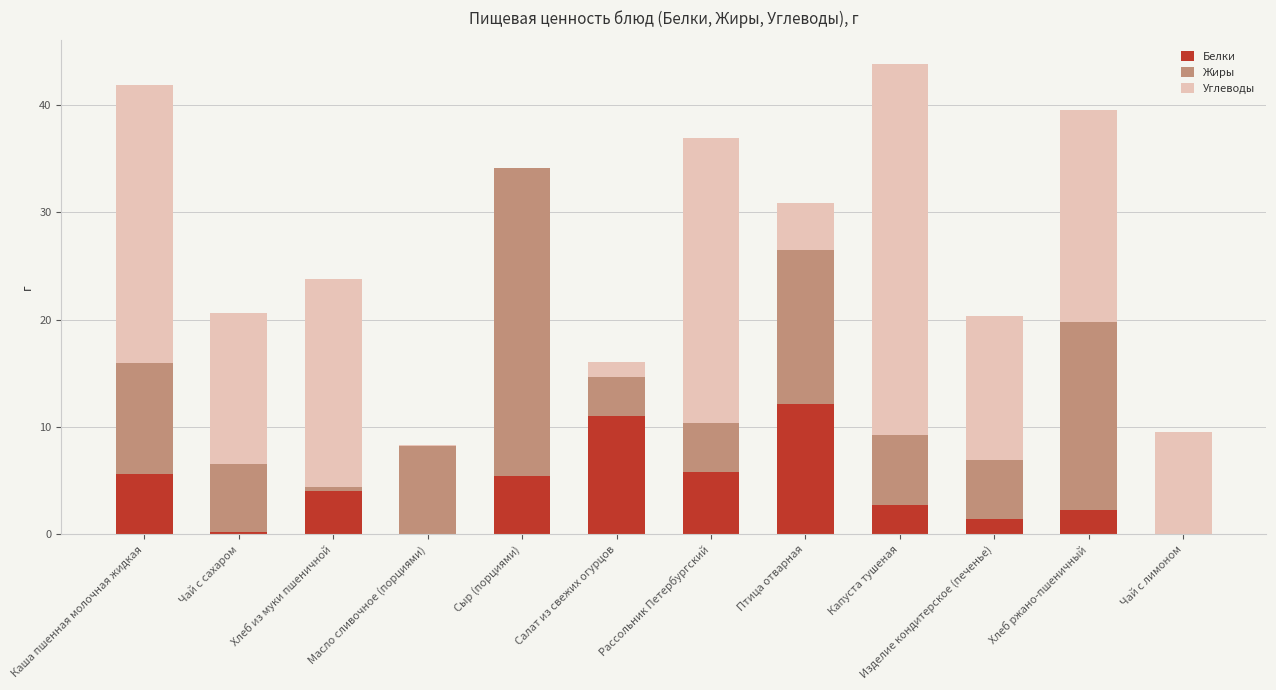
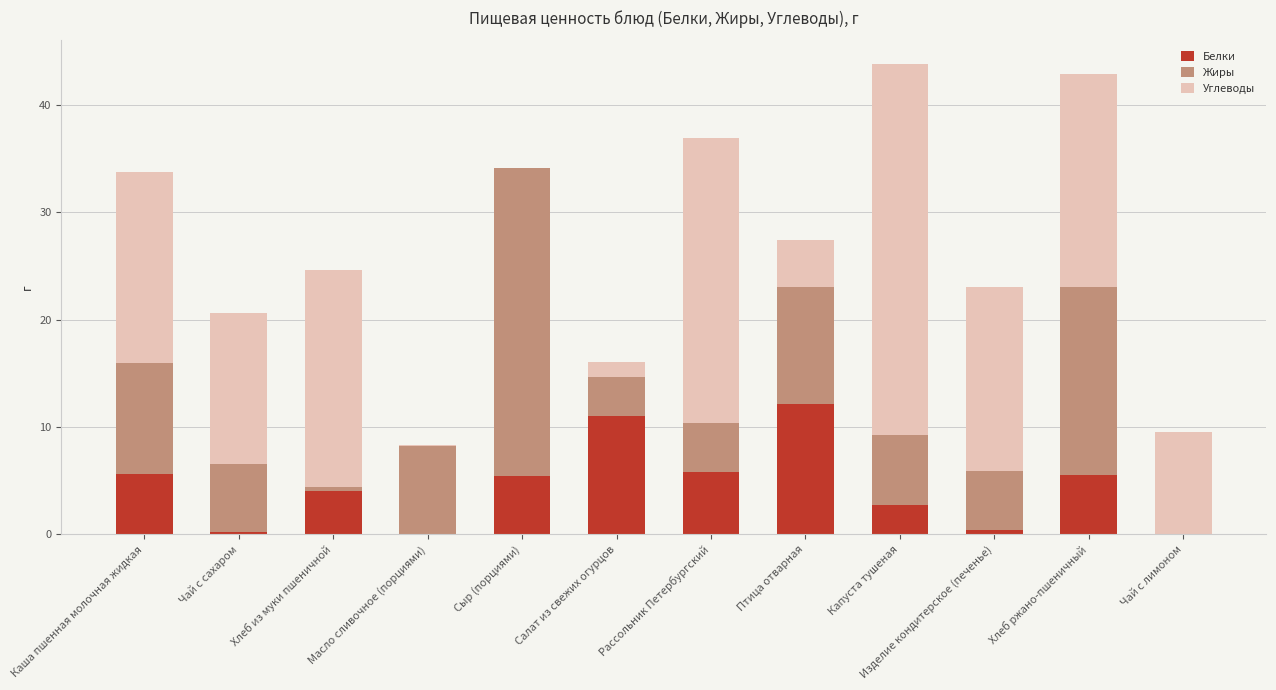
Углеводы, Каша пшенная молочная жидкая: 25.9 -> 17.8
Углеводы, Хлеб из муки пшеничной: 19.3 -> 20.1
Жиры, Птица отварная: 14.3 -> 10.9
Белки, Изделие кондитерское (печенье): 1.4 -> 0.4
Углеводы, Изделие кондитерское (печенье): 13.4 -> 17.1
Белки, Хлеб ржано-пшеничный: 2.2 -> 5.5
